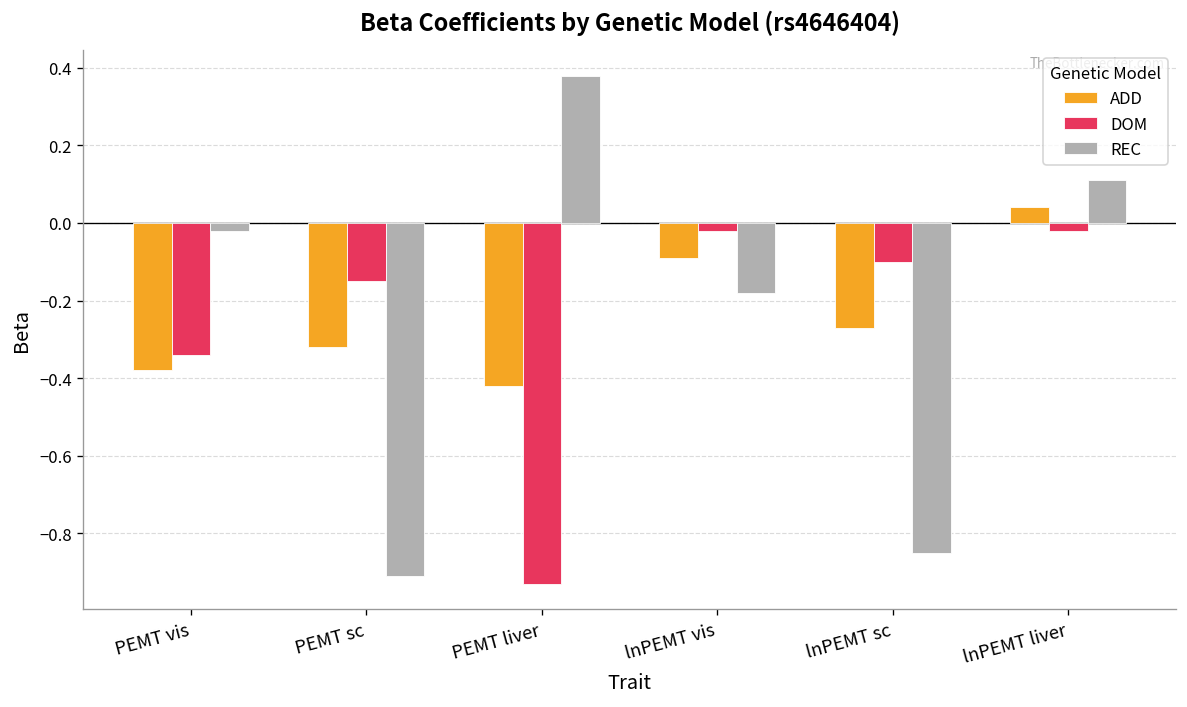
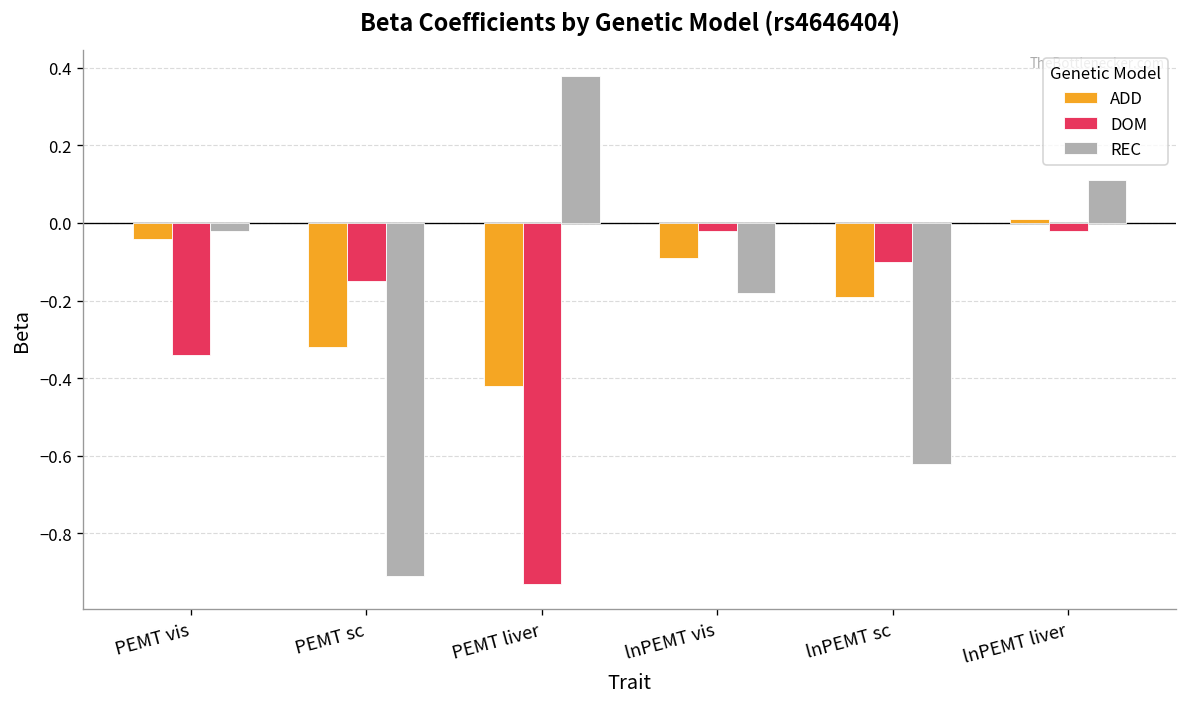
ADD, PEMT vis: -0.38 -> -0.04
ADD, lnPEMT sc: -0.27 -> -0.19
REC, lnPEMT sc: -0.85 -> -0.62
ADD, lnPEMT liver: 0.04 -> 0.01
